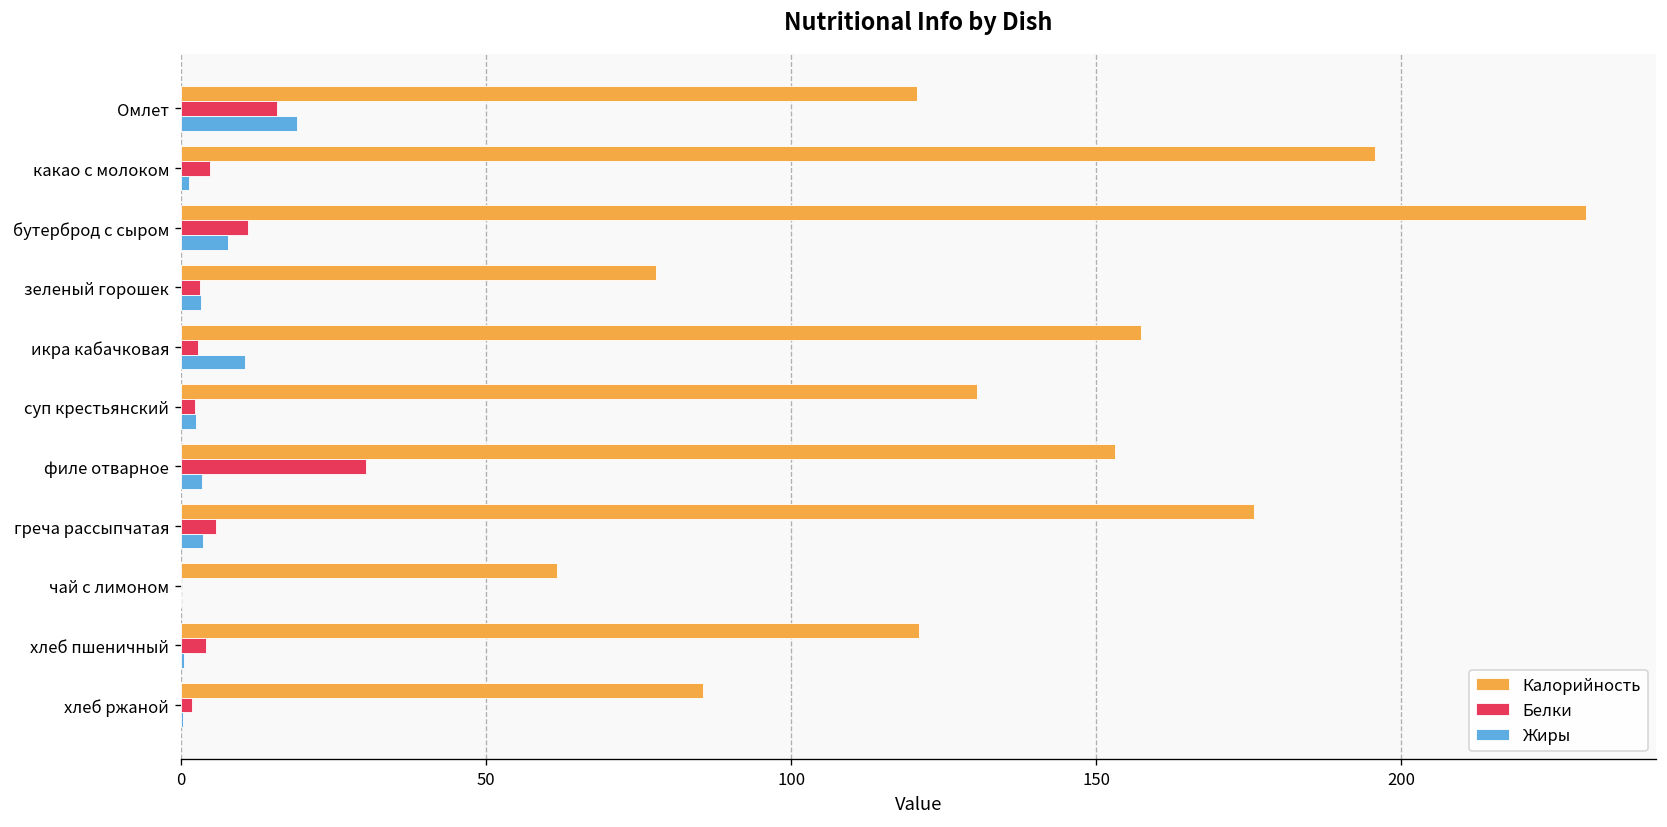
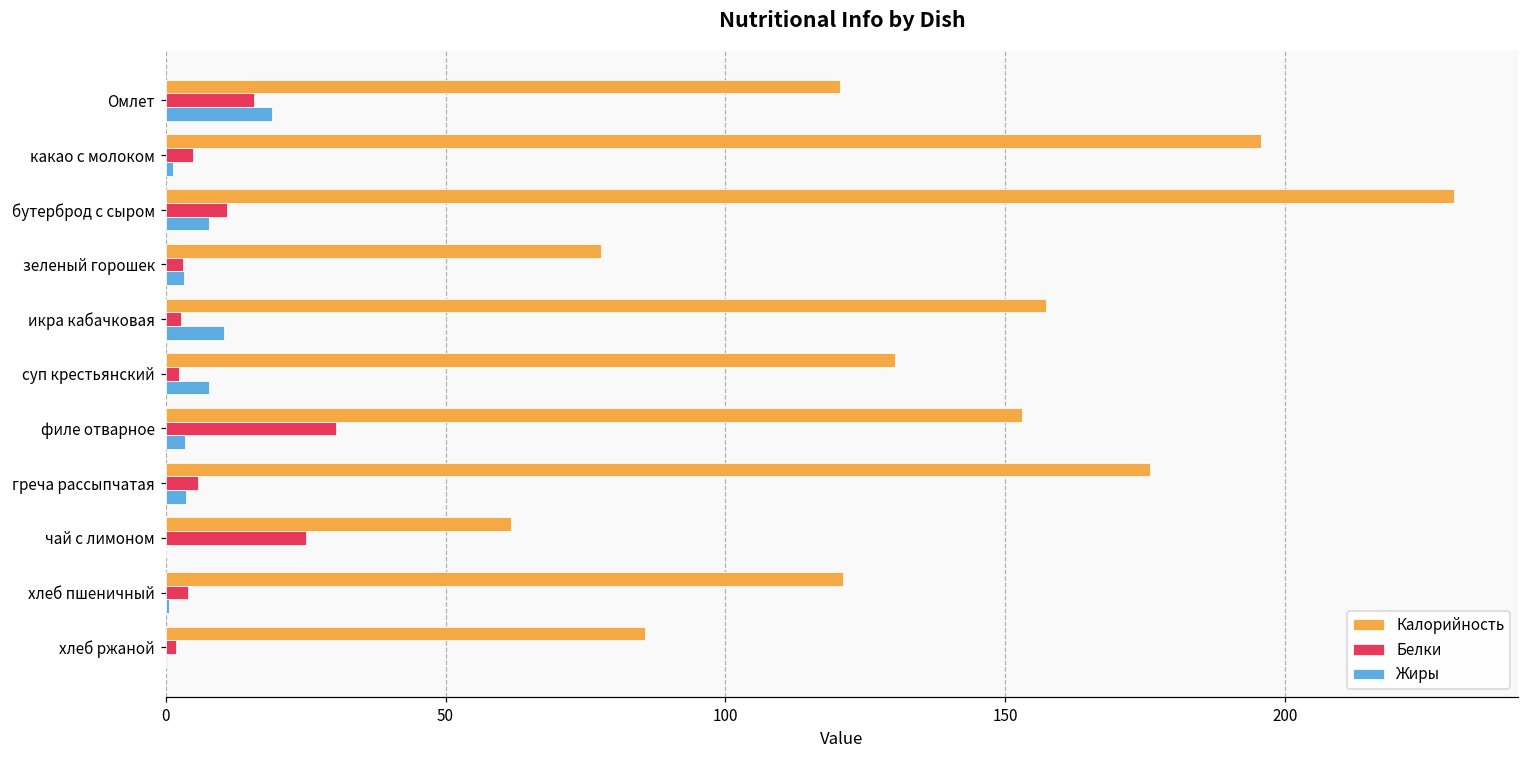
Жиры, суп крестьянский: 2 -> 8
Белки, чай с лимоном: 0 -> 25
